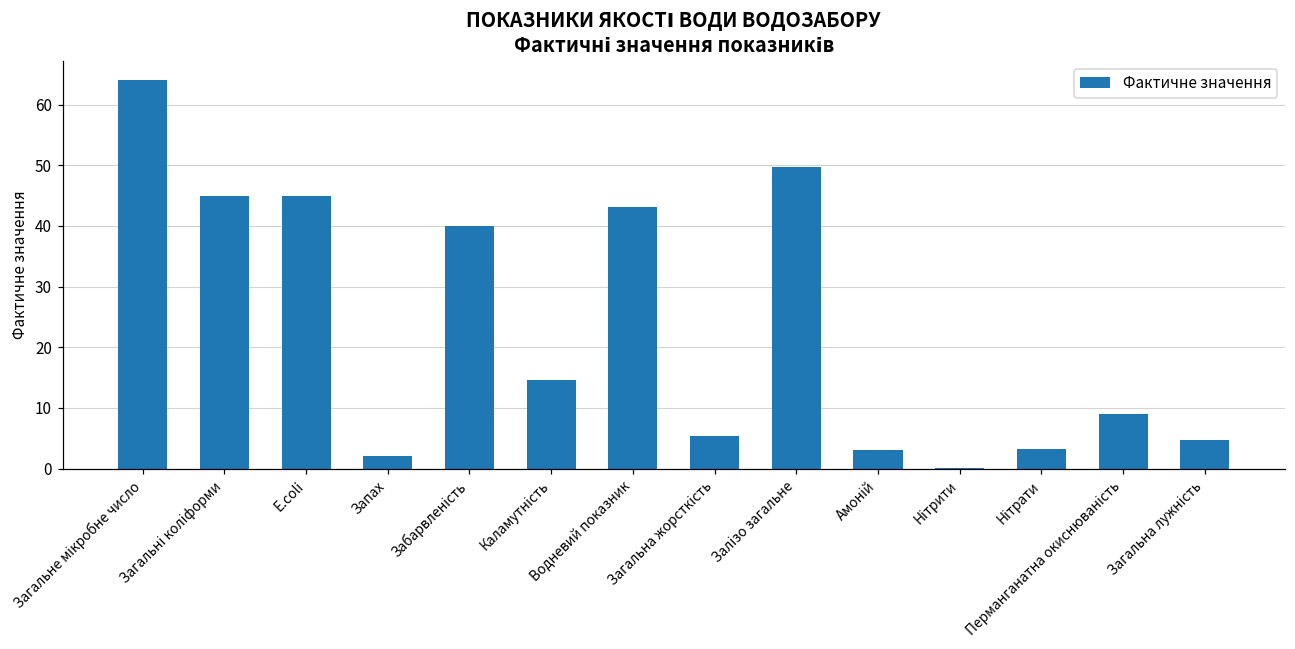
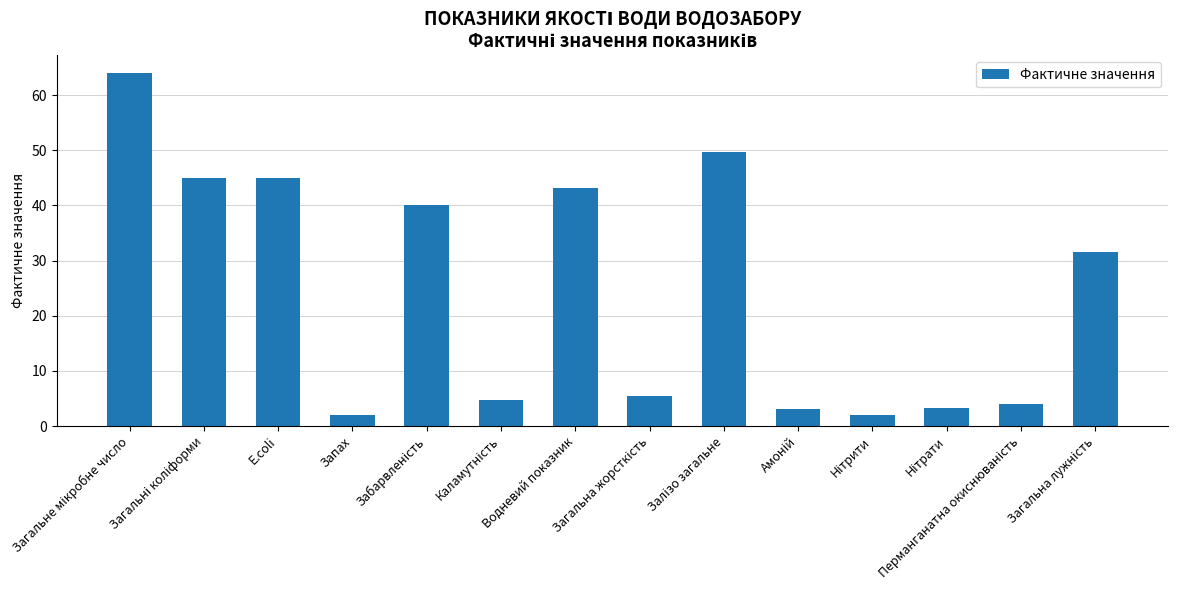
Каламутність: 15 -> 5
Нітрити: 0 -> 2
Перманганатна окиснюваність: 9 -> 4
Загальна лужність: 5 -> 32
